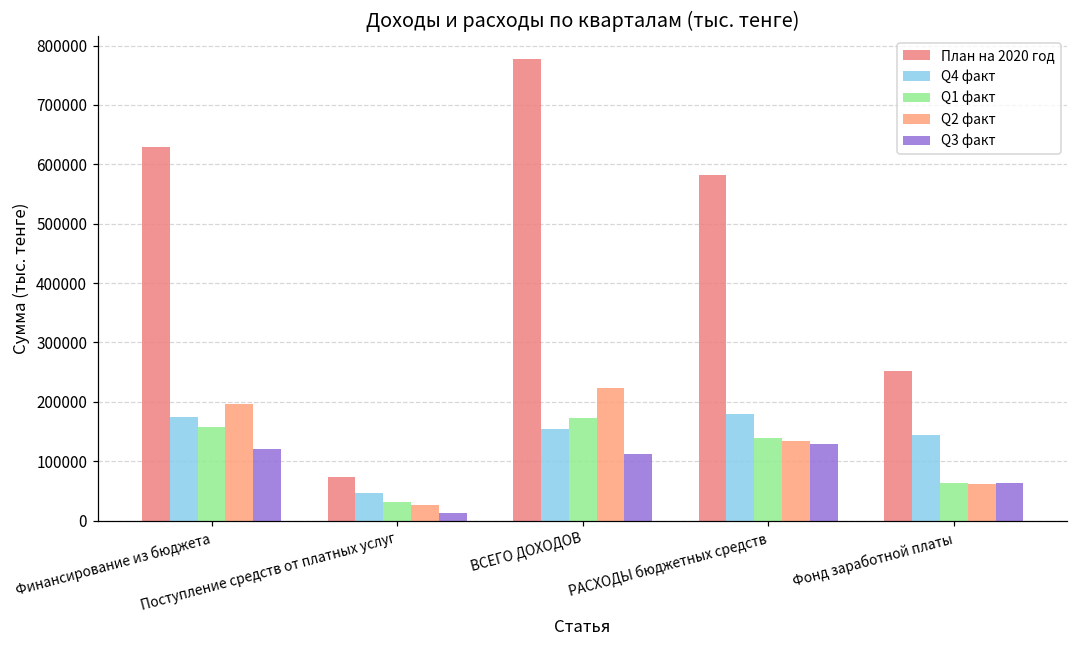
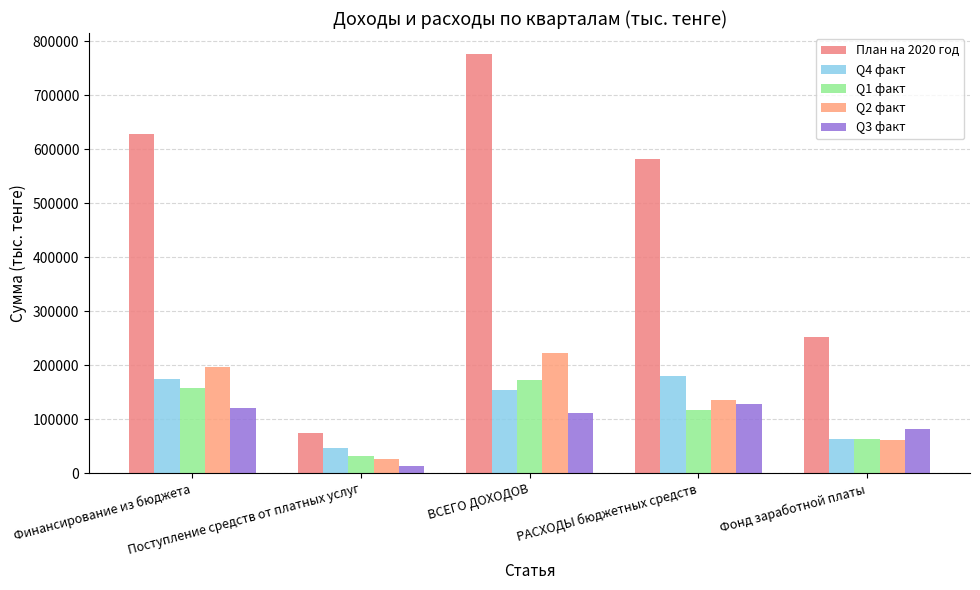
Q1 факт, РАСХОДЫ бюджетных средств: 140000 -> 120000
Q4 факт, Фонд заработной платы: 140000 -> 60000
Q3 факт, Фонд заработной платы: 60000 -> 80000
